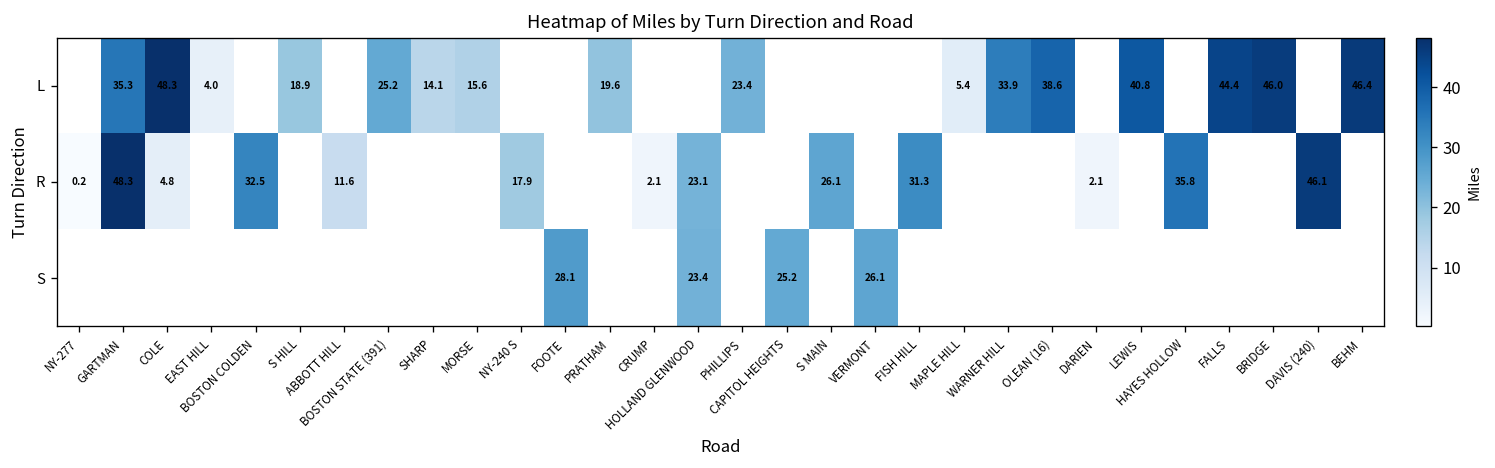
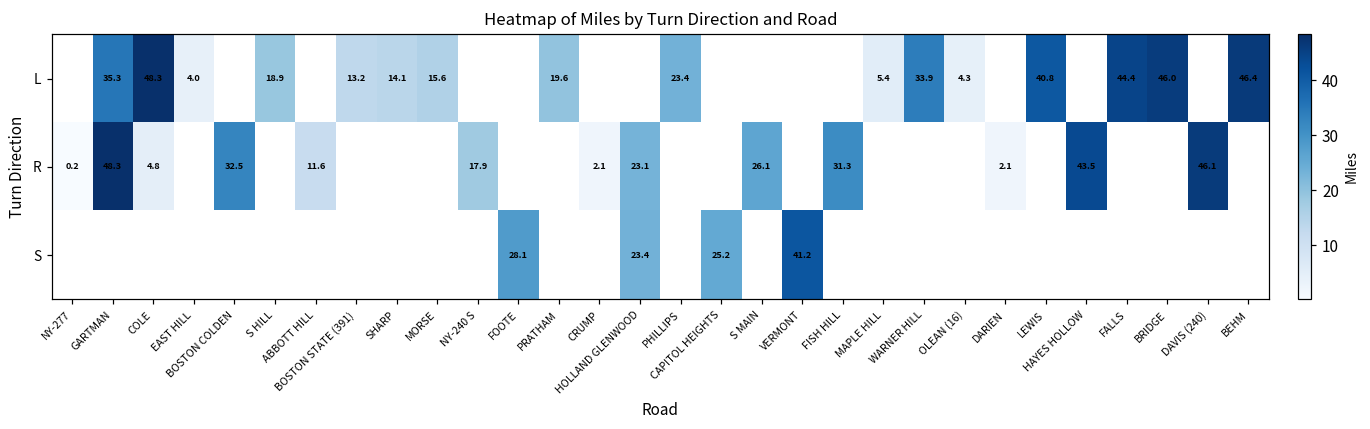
L, BOSTON STATE (391): 25.2 -> 13.2
L, OLEAN (16): 38.6 -> 4.3
R, HAYES HOLLOW: 35.8 -> 43.5
S, VERMONT: 26.1 -> 41.2
